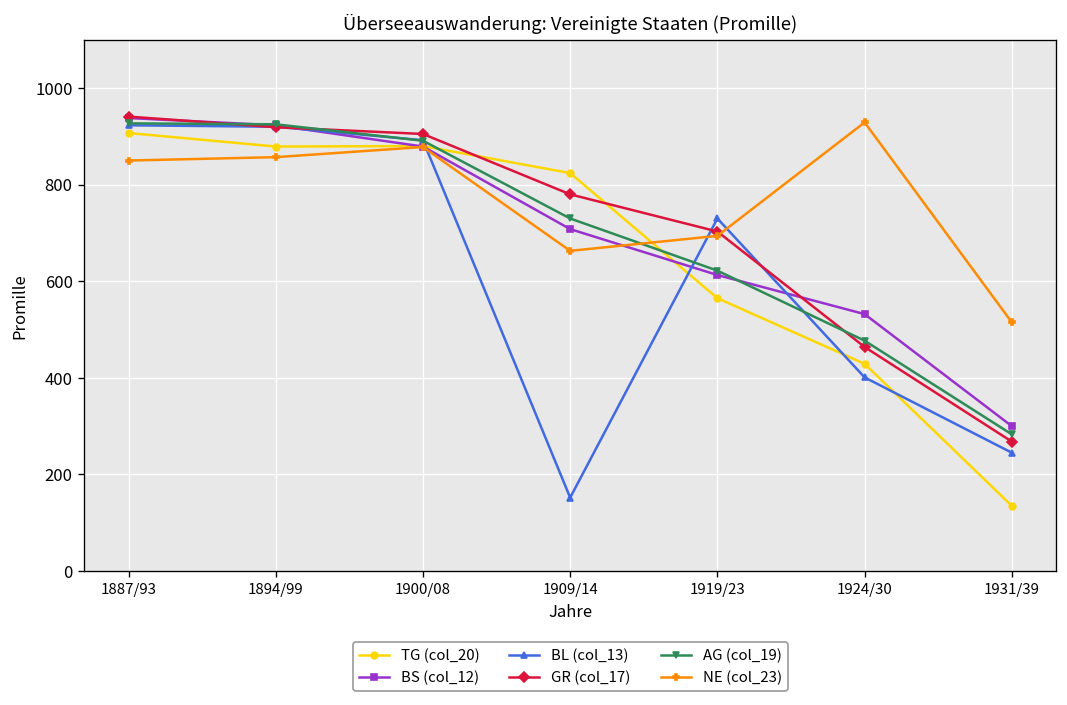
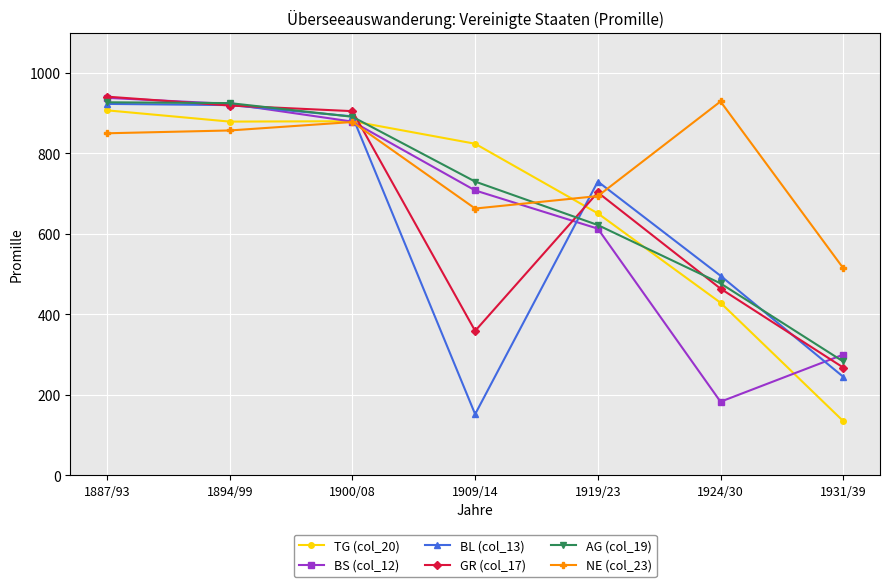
GR (col_17), 1909/14: 780 -> 360
TG (col_20), 1919/23: 570 -> 650
BS (col_12), 1924/30: 530 -> 180
BL (col_13), 1924/30: 400 -> 500
